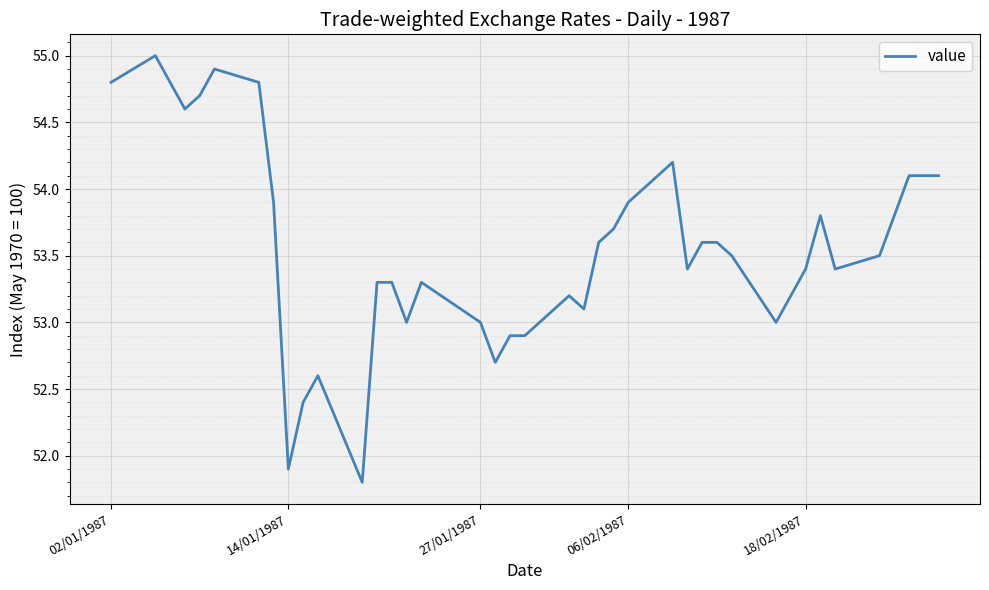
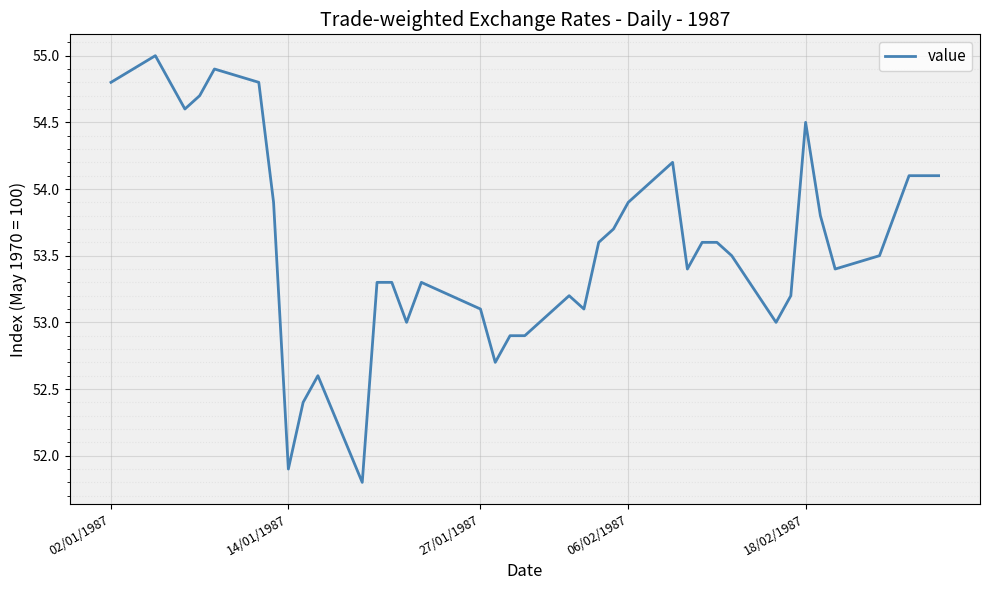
27/01/1987: 53.0 -> 53.1
18/02/1987: 53.4 -> 54.5
